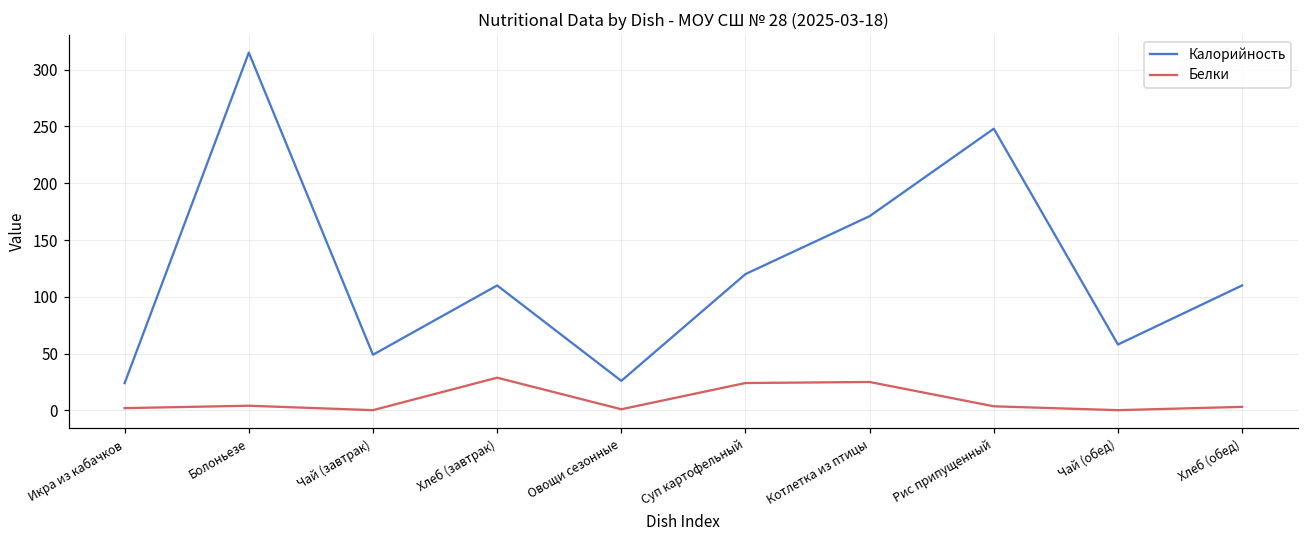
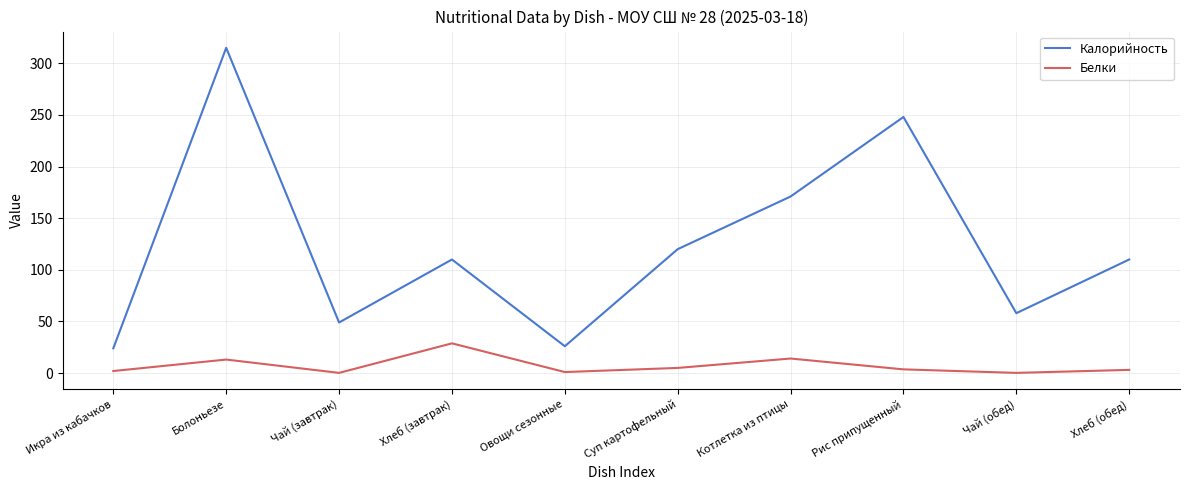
Белки, Болоньезе: 4 -> 13
Белки, Суп картофельный: 24 -> 5
Белки, Котлетка из птицы: 25 -> 14
